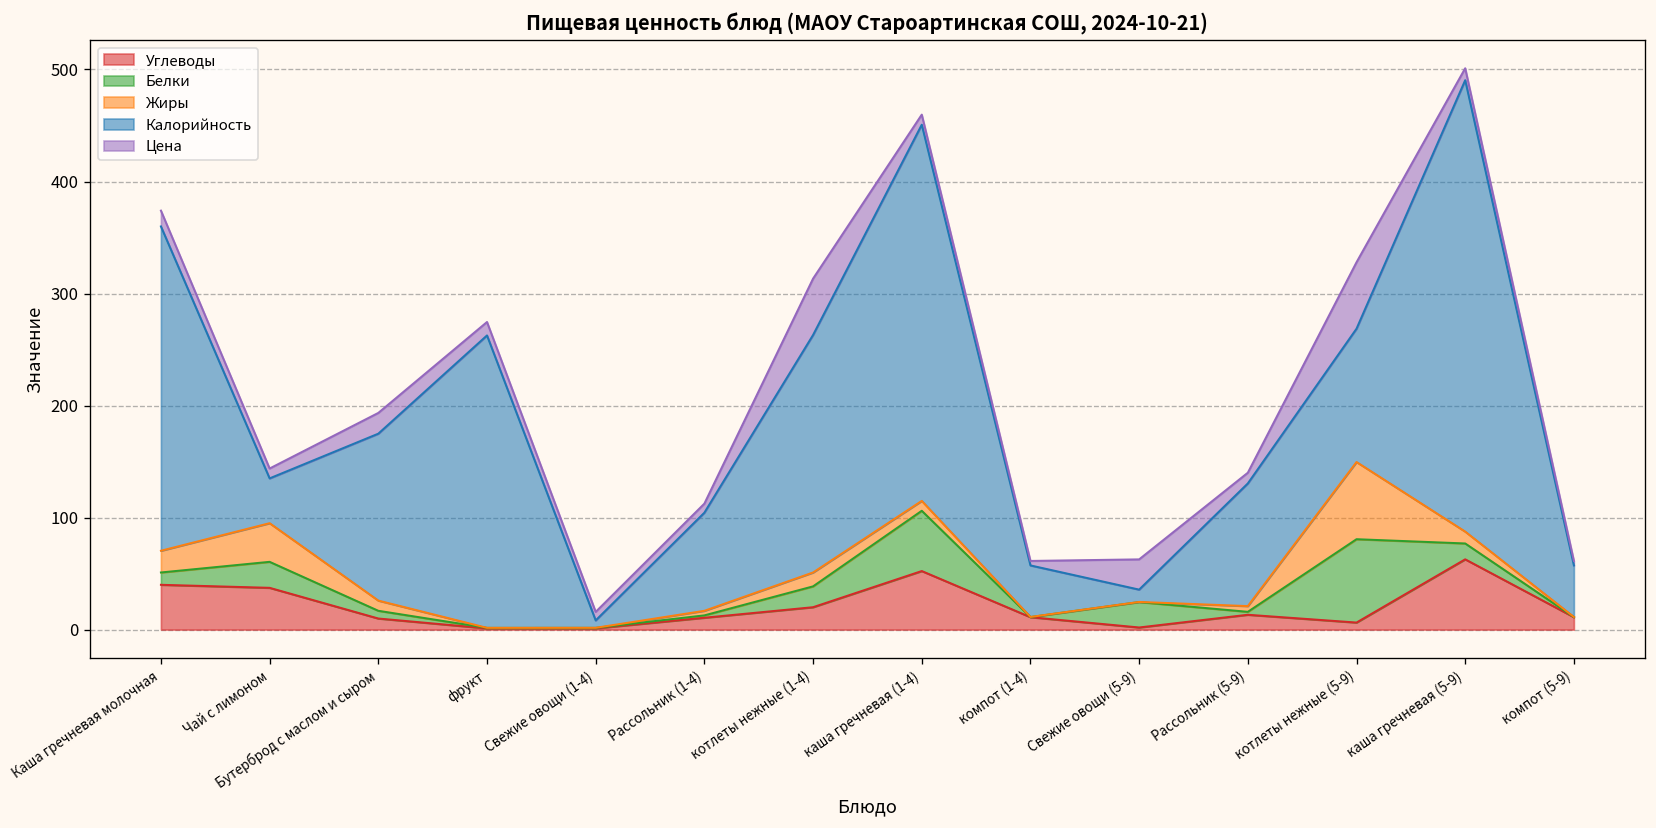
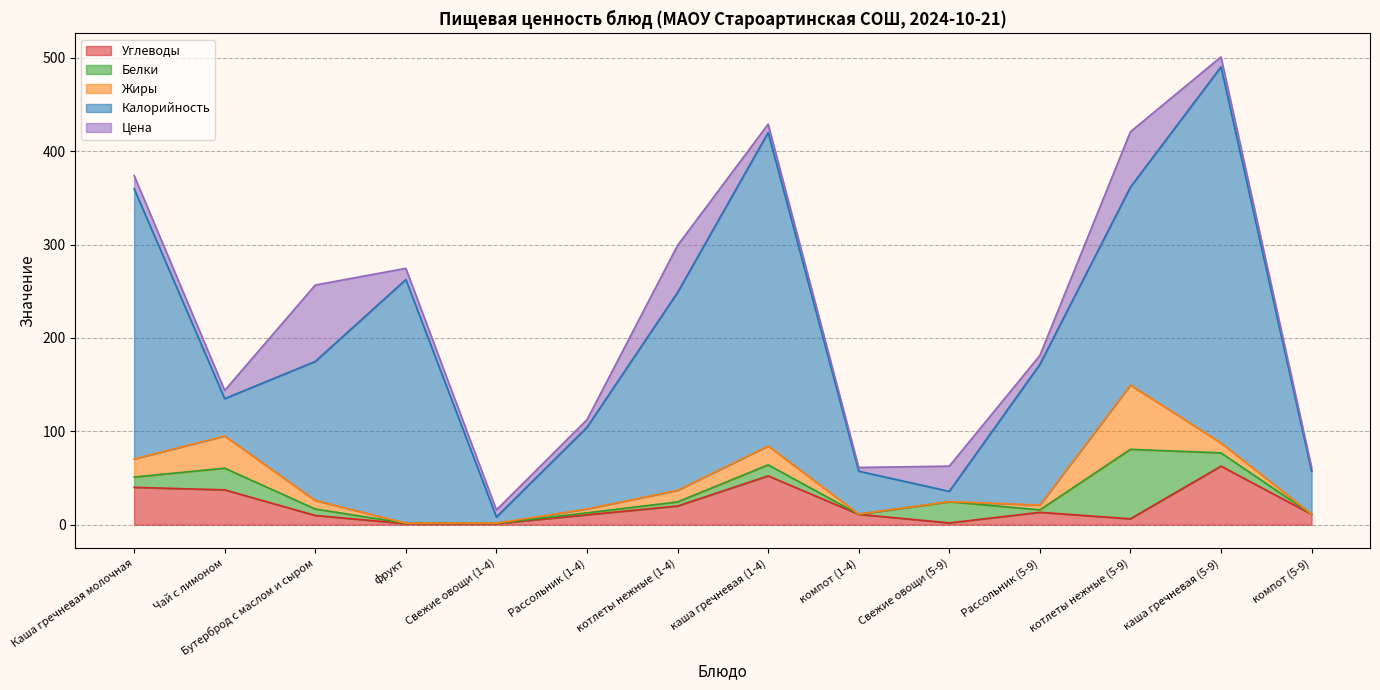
Цена, Бутерброд с маслом и сыром: 20 -> 80
Белки, котлеты нежные (1-4): 20 -> 0
Белки, каша гречневая (1-4): 50 -> 10
Жиры, каша гречневая (1-4): 10 -> 20
Калорийность, Рассольник (5-9): 110 -> 150
Калорийность, котлеты нежные (5-9): 120 -> 210
